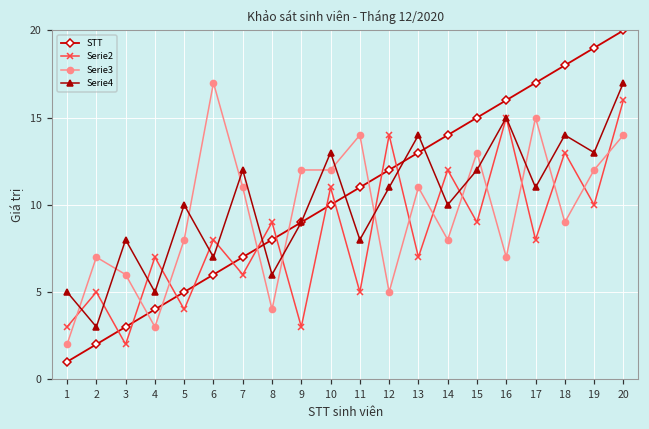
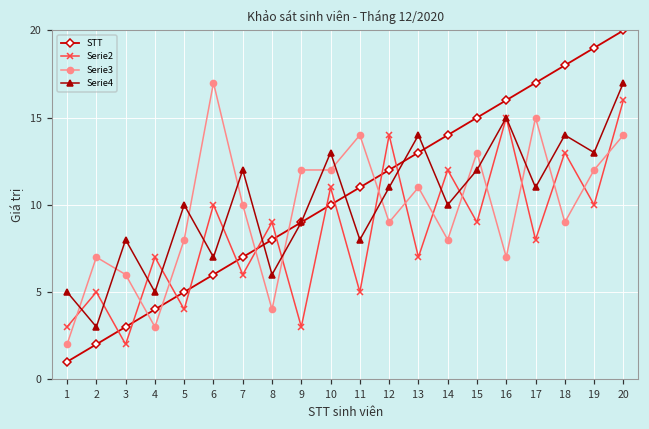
Serie2, 6: 8 -> 10
Serie3, 7: 11 -> 10
Serie3, 12: 5 -> 9
